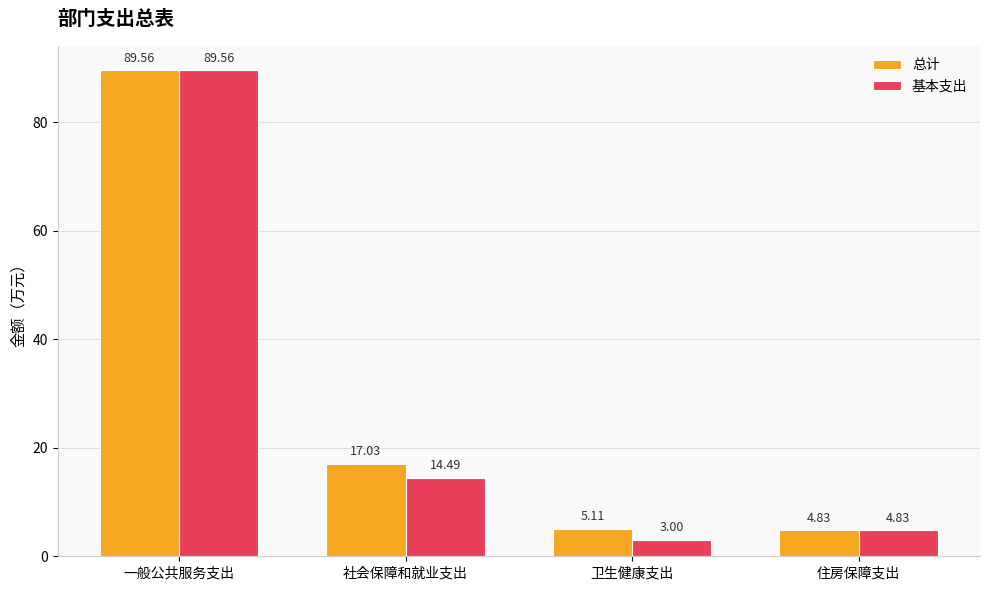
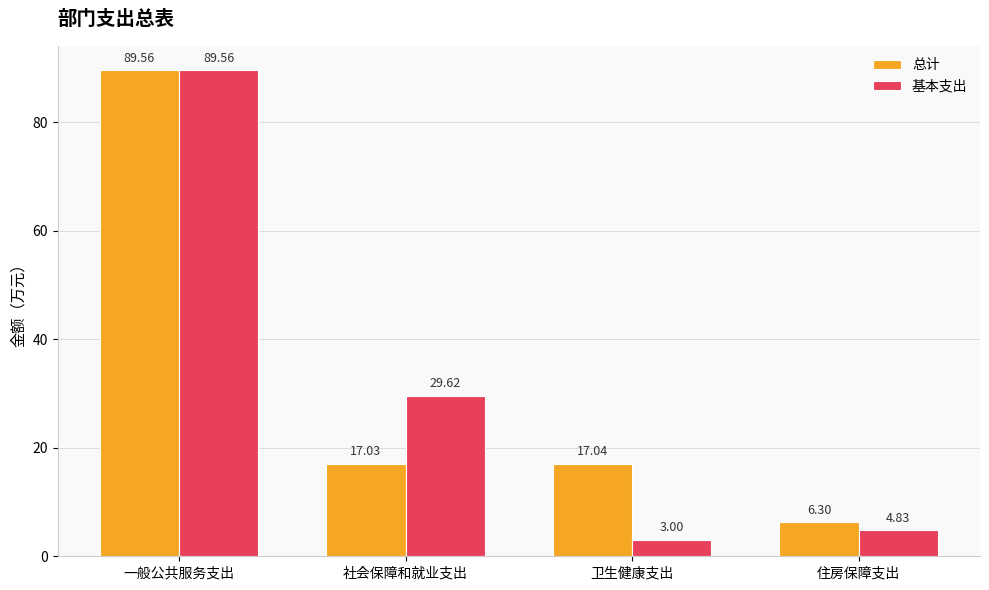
基本支出, 社会保障和就业支出: 14.49 -> 29.62
总计, 卫生健康支出: 5.11 -> 17.04
总计, 住房保障支出: 4.83 -> 6.30
